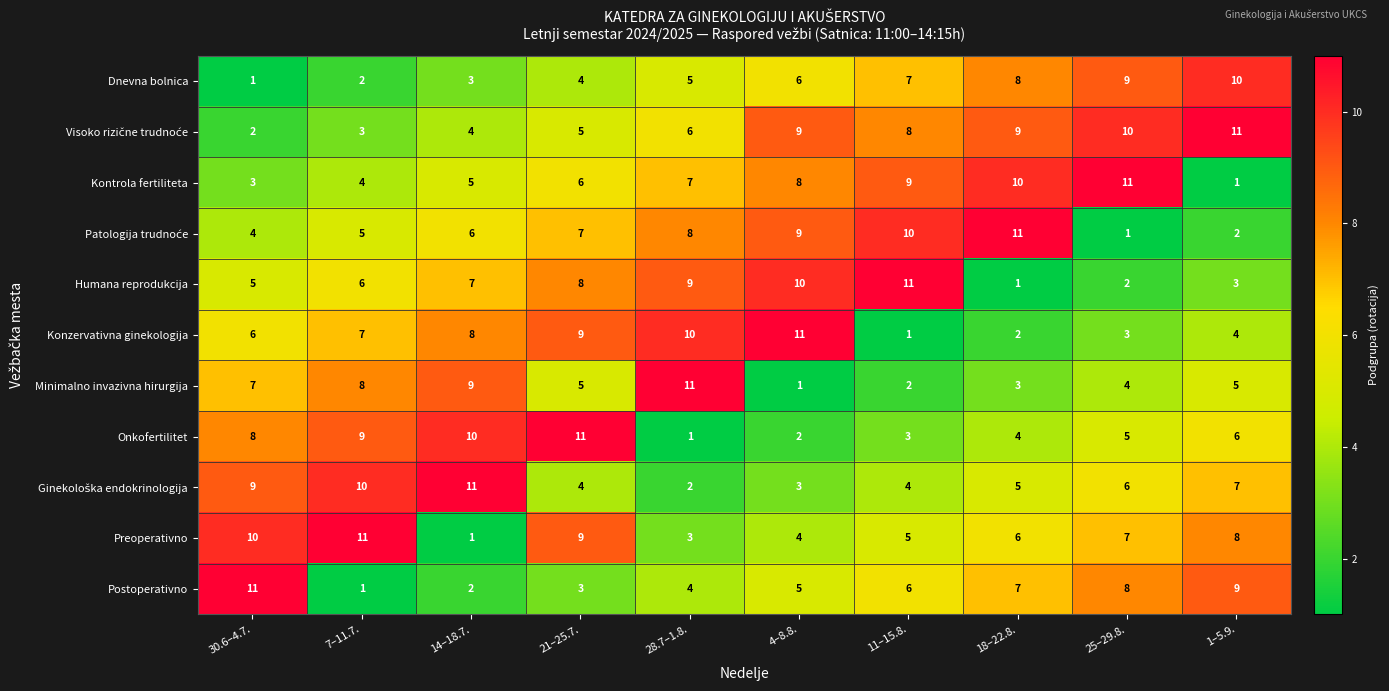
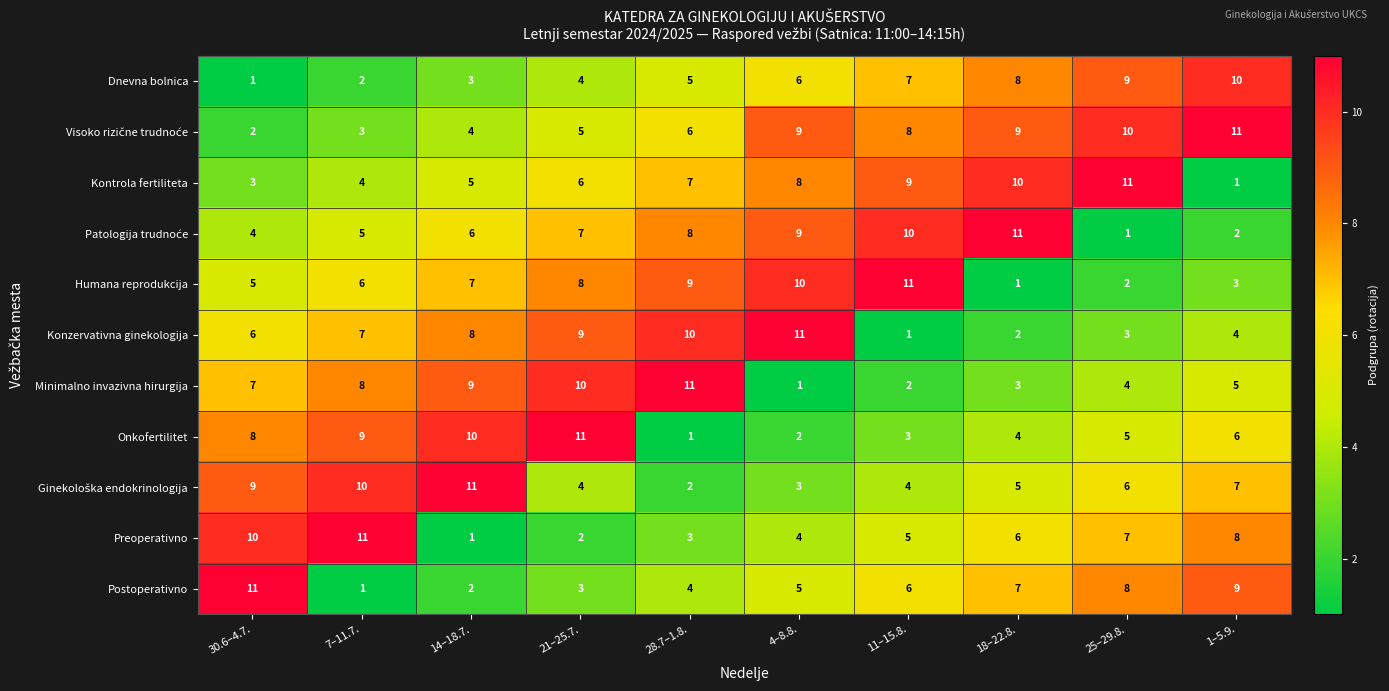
Minimalno invazivna hirurgija, 21–25.7.: 5 -> 10
Preoperativno, 21–25.7.: 9 -> 2
